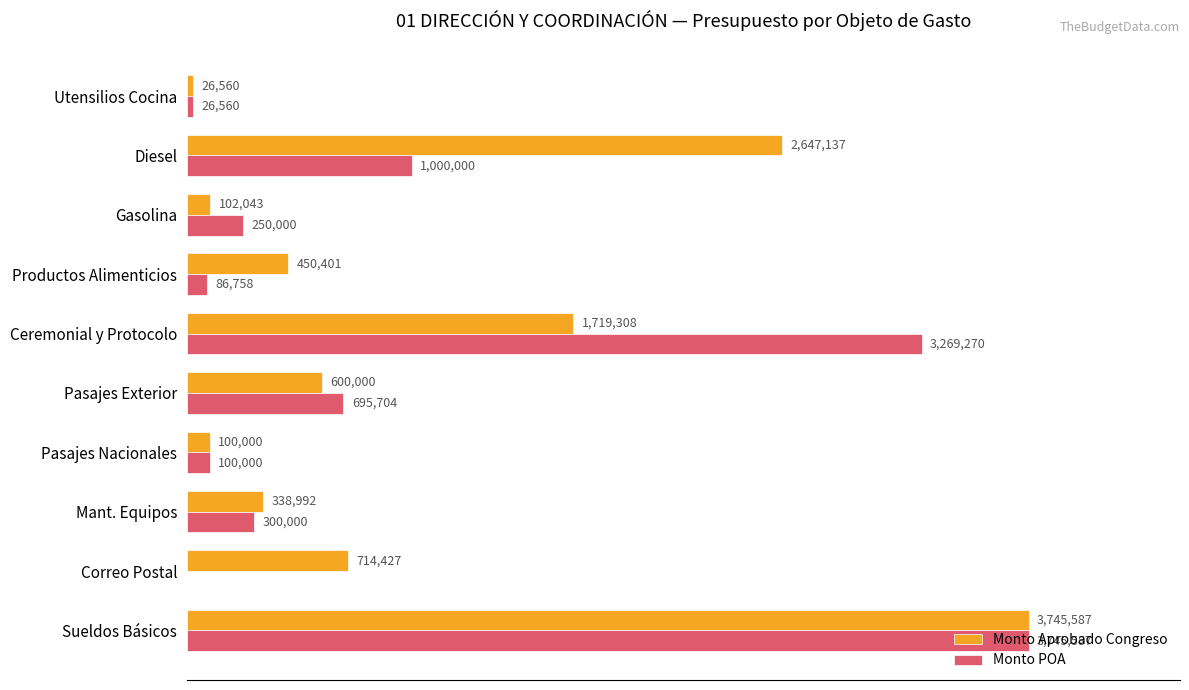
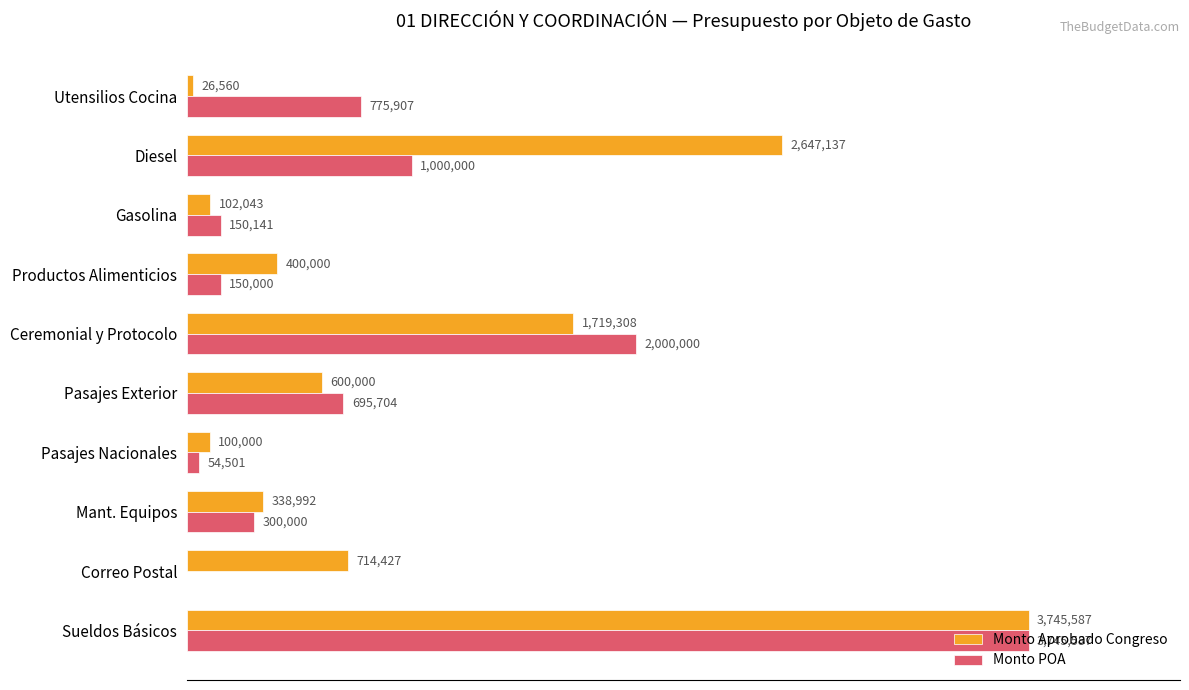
Monto POA, Utensilios Cocina: 26,560 -> 775,907
Monto POA, Gasolina: 250,000 -> 150,141
Monto Aprobado Congreso, Productos Alimenticios: 450,401 -> 400,000
Monto POA, Productos Alimenticios: 86,758 -> 150,000
Monto POA, Ceremonial y Protocolo: 3,269,270 -> 2,000,000
Monto POA, Pasajes Nacionales: 100,000 -> 54,501
